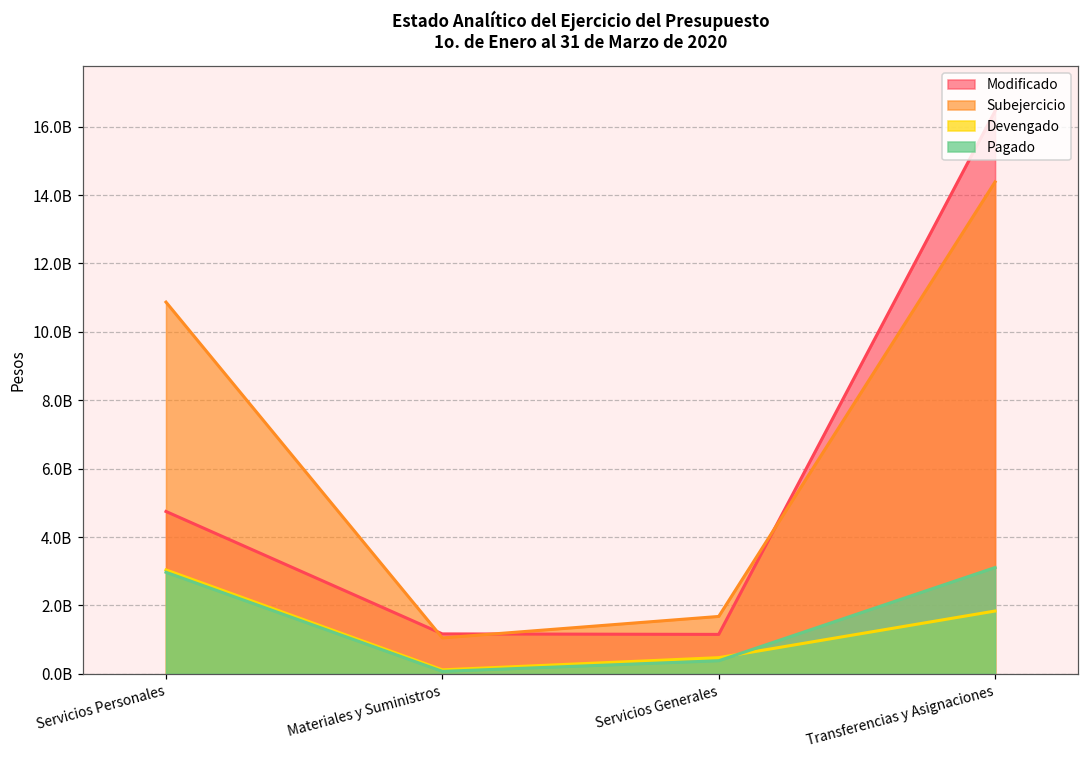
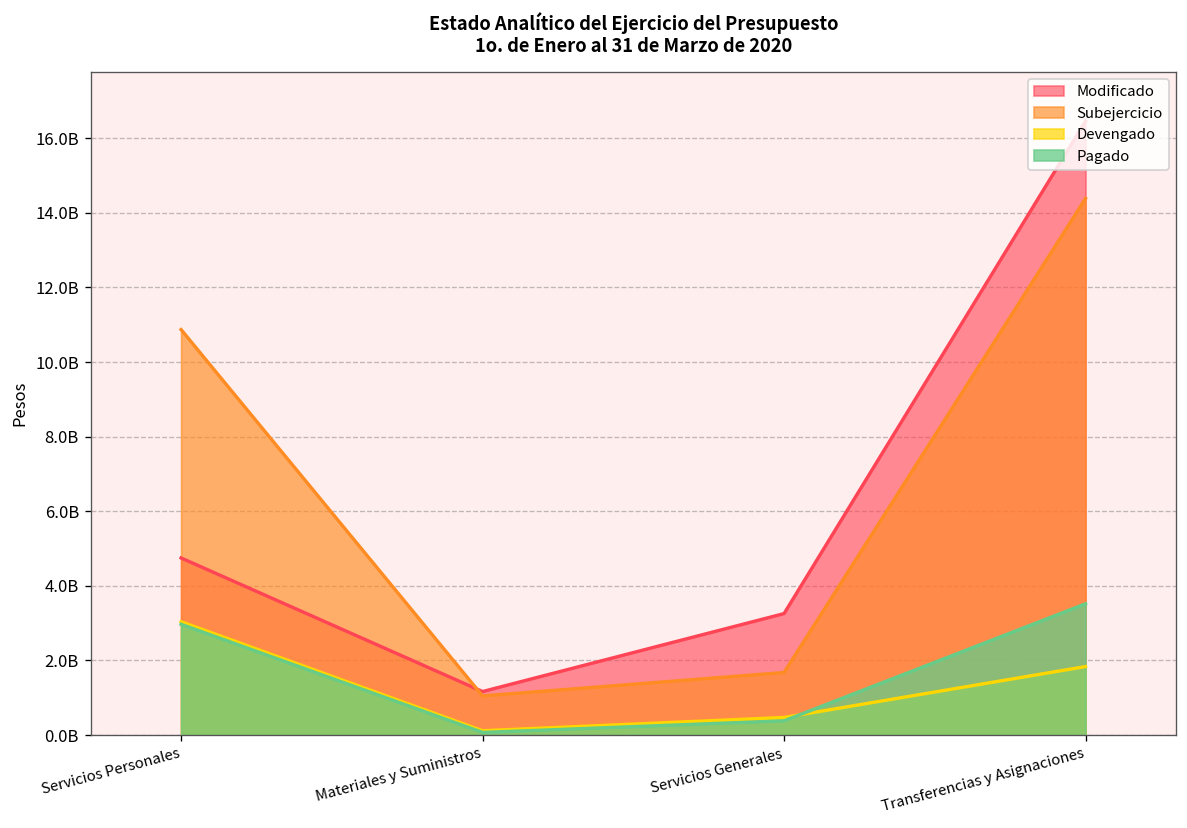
Modificado, Servicios Generales: 1200000000 -> 3300000000
Pagado, Transferencias y Asignaciones: 3100000000 -> 3500000000
